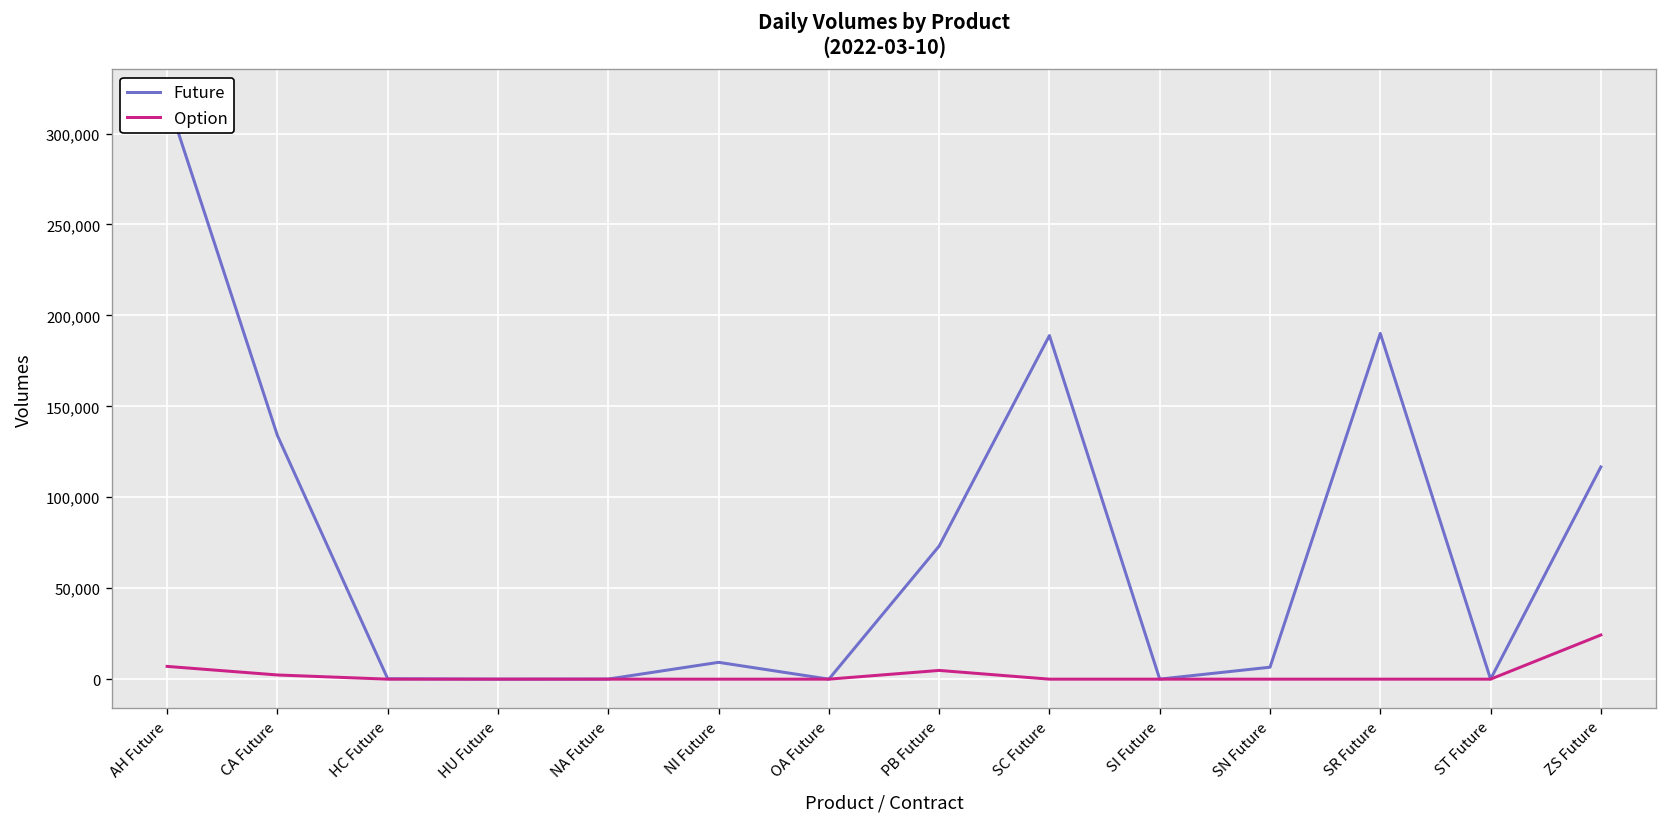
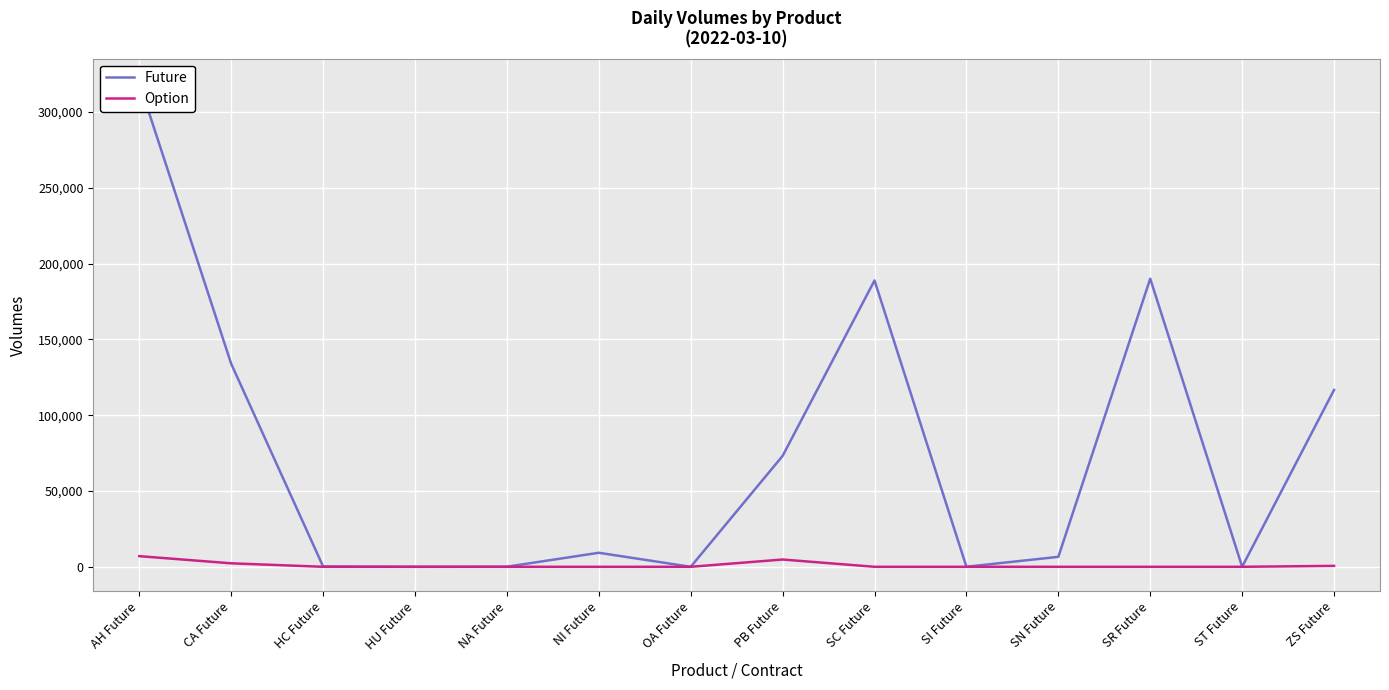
Option, ZS Future: 24,000 -> 1,000
